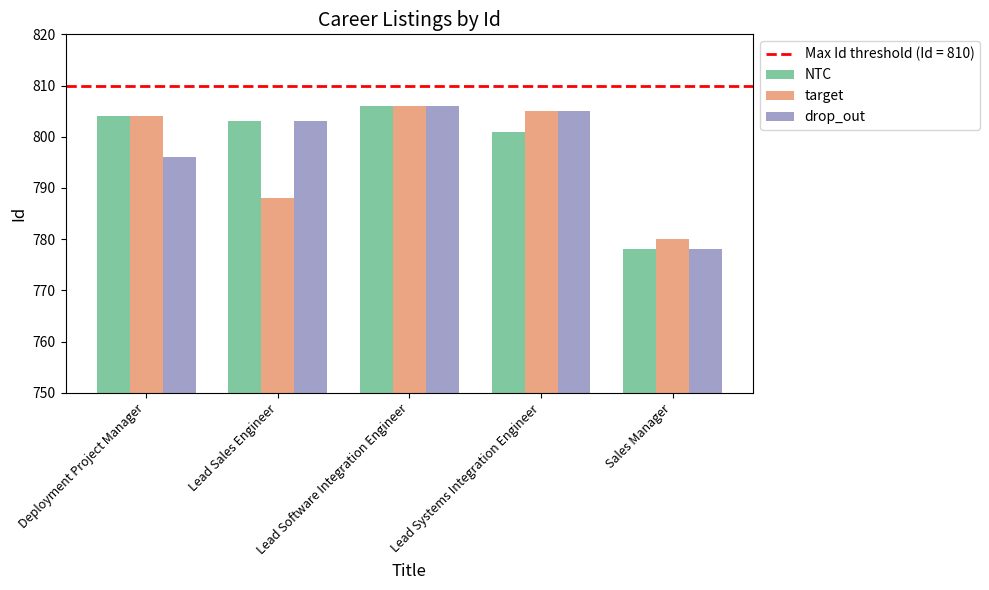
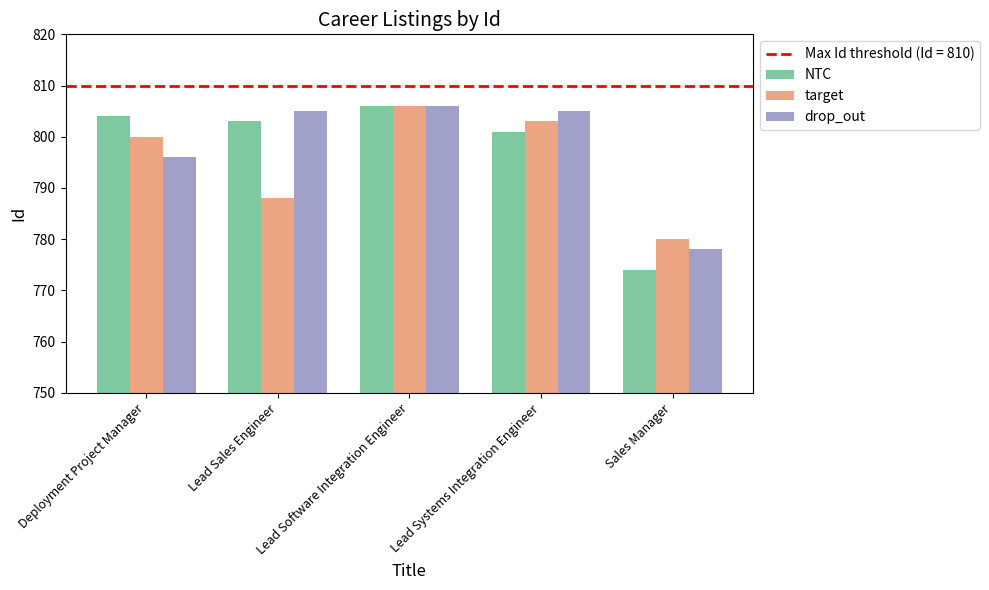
target, Deployment Project Manager: 804 -> 800
drop_out, Lead Sales Engineer: 803 -> 805
target, Lead Systems Integration Engineer: 805 -> 803
NTC, Sales Manager: 778 -> 774
